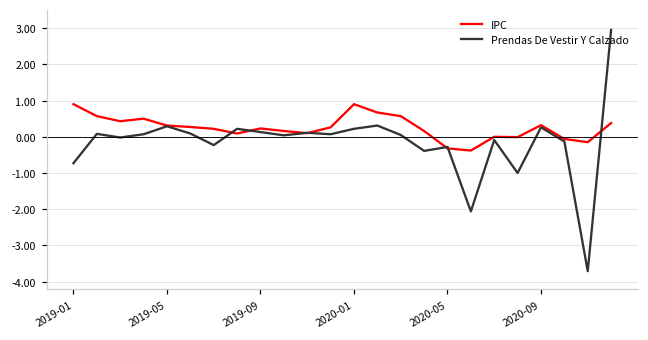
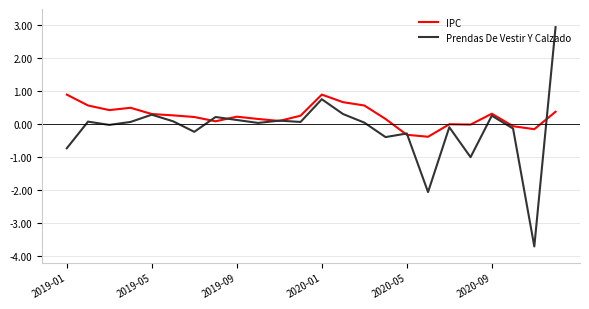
Prendas De Vestir Y Calzado, 2020-01: 0.2 -> 0.8
